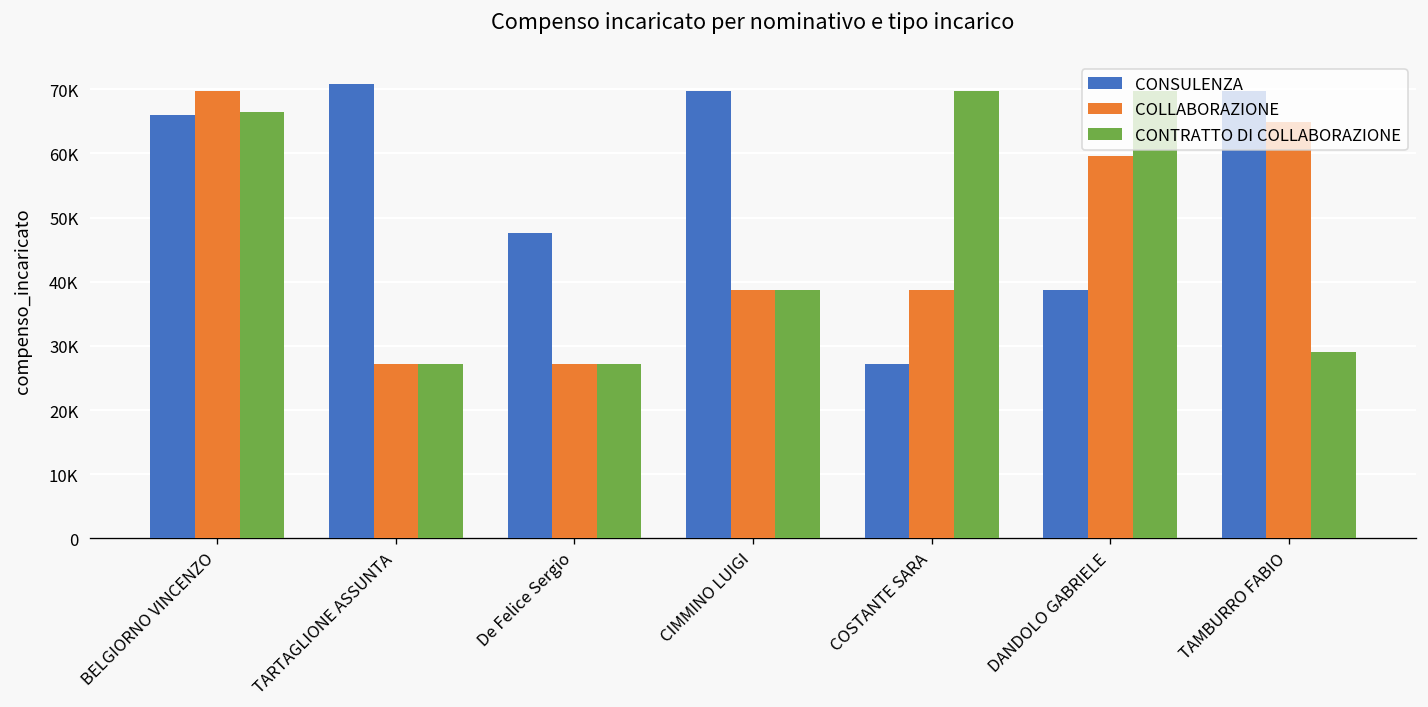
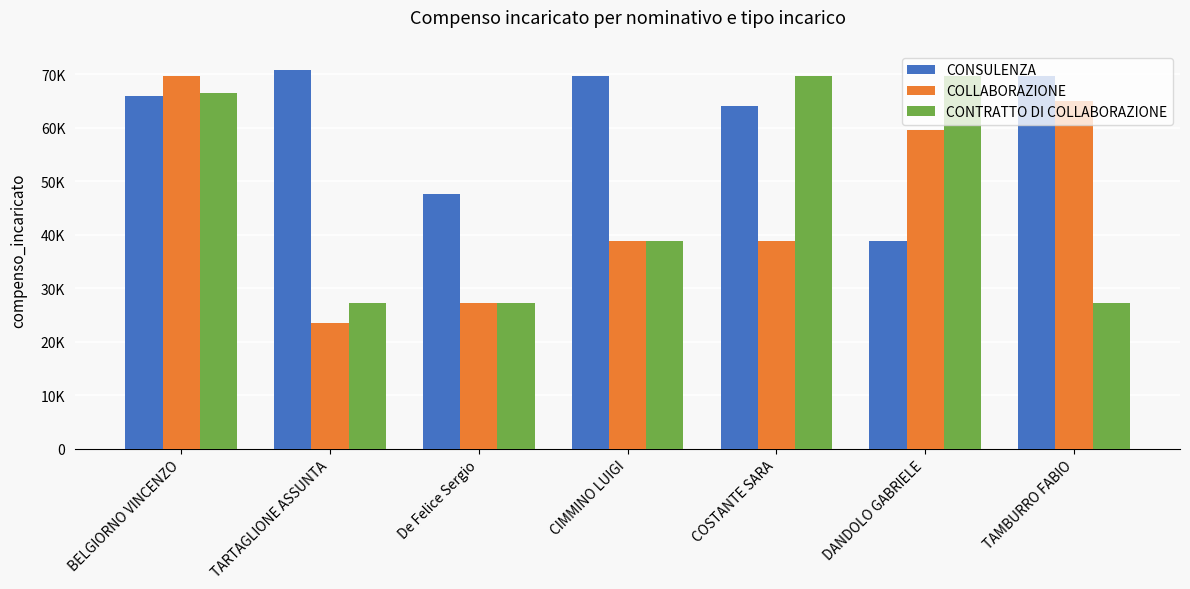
COLLABORAZIONE, TARTAGLIONE ASSUNTA: 27000 -> 24000
CONSULENZA, COSTANTE SARA: 27000 -> 64000
CONTRATTO DI COLLABORAZIONE, TAMBURRO FABIO: 29000 -> 27000
